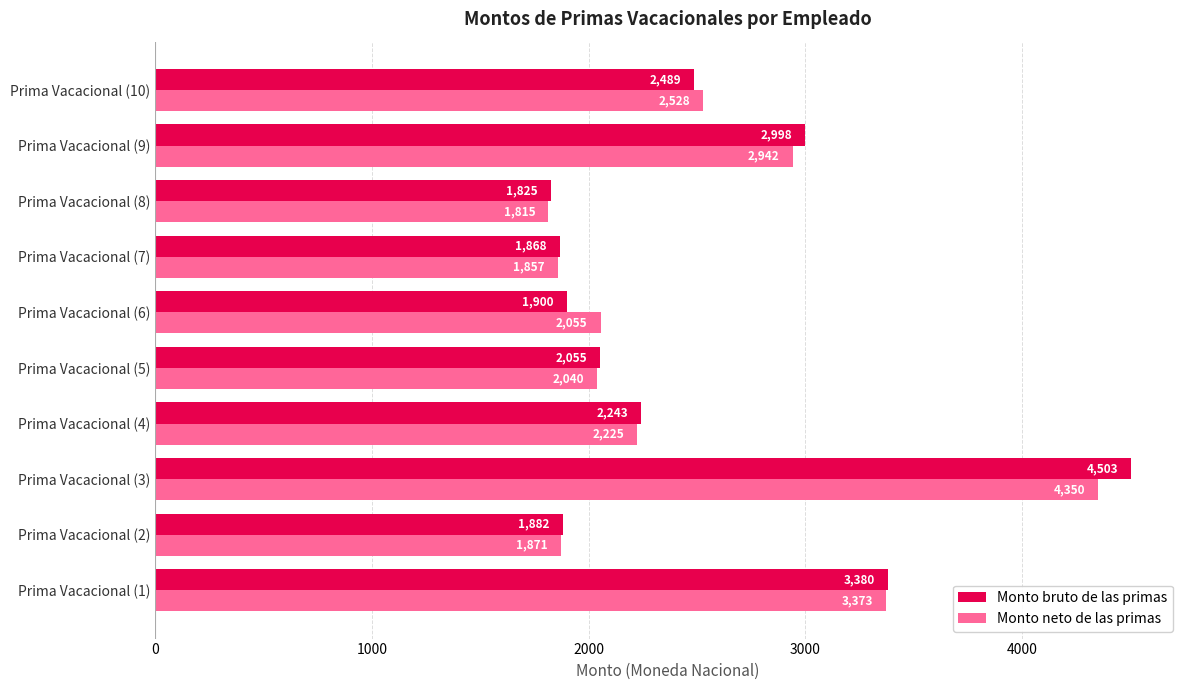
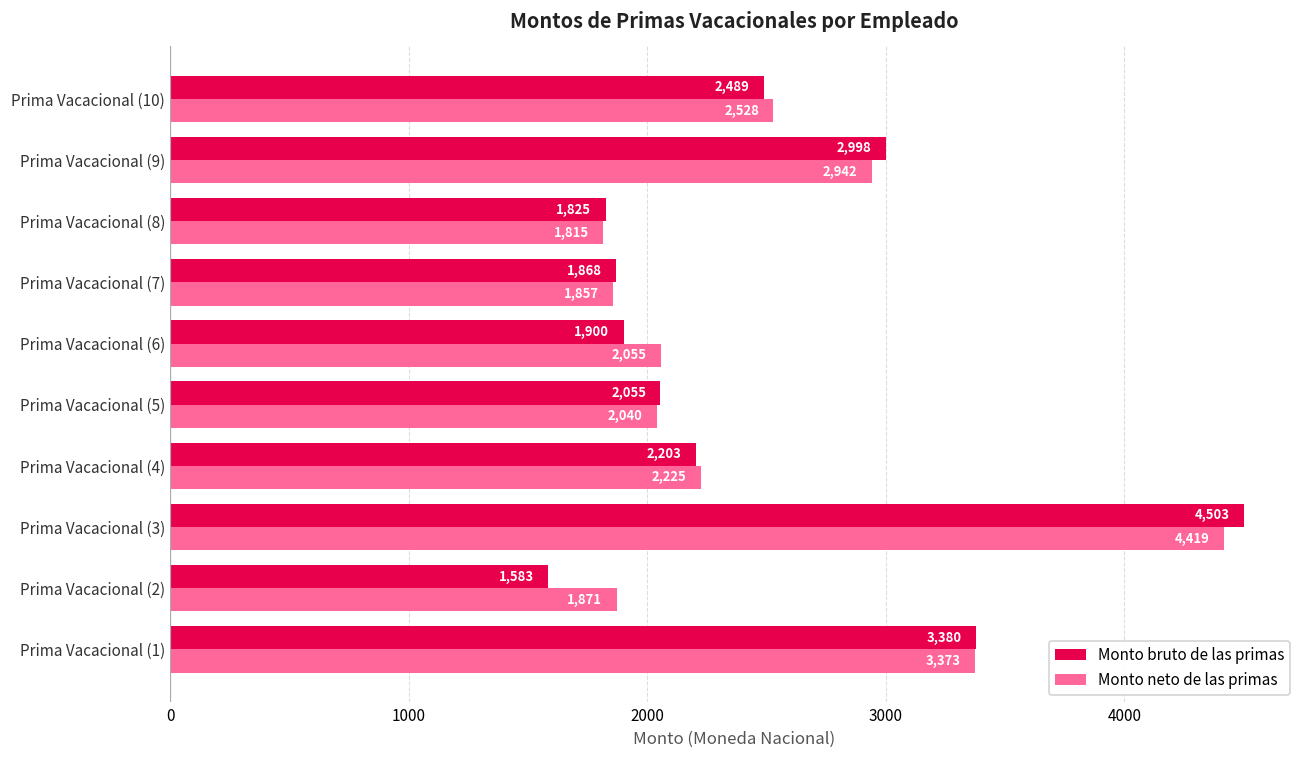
Monto bruto de las primas, Prima Vacacional (4): 2,243 -> 2,203
Monto neto de las primas, Prima Vacacional (3): 4,350 -> 4,419
Monto bruto de las primas, Prima Vacacional (2): 1,882 -> 1,583
